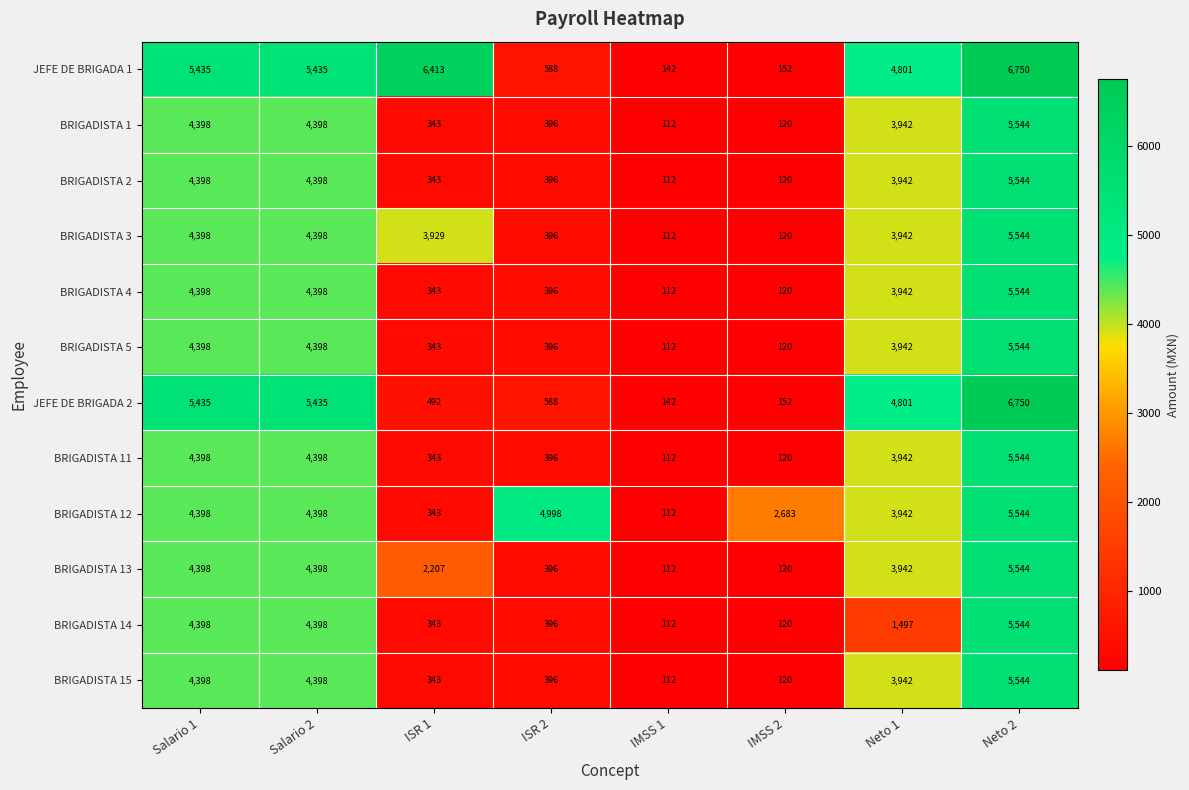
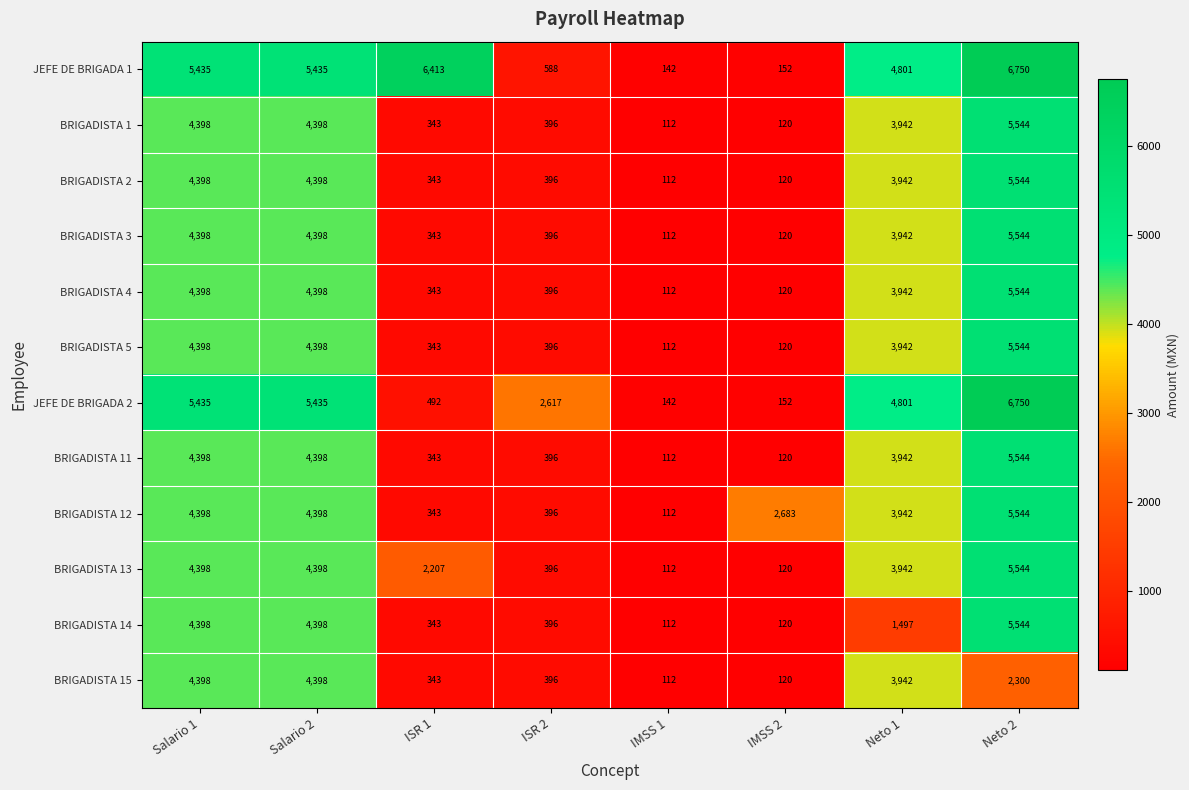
BRIGADISTA 3, ISR 1: 3,929 -> 343
JEFE DE BRIGADA 2, ISR 2: 588 -> 2,617
BRIGADISTA 12, ISR 2: 4,998 -> 396
BRIGADISTA 15, Neto 2: 5,544 -> 2,300
